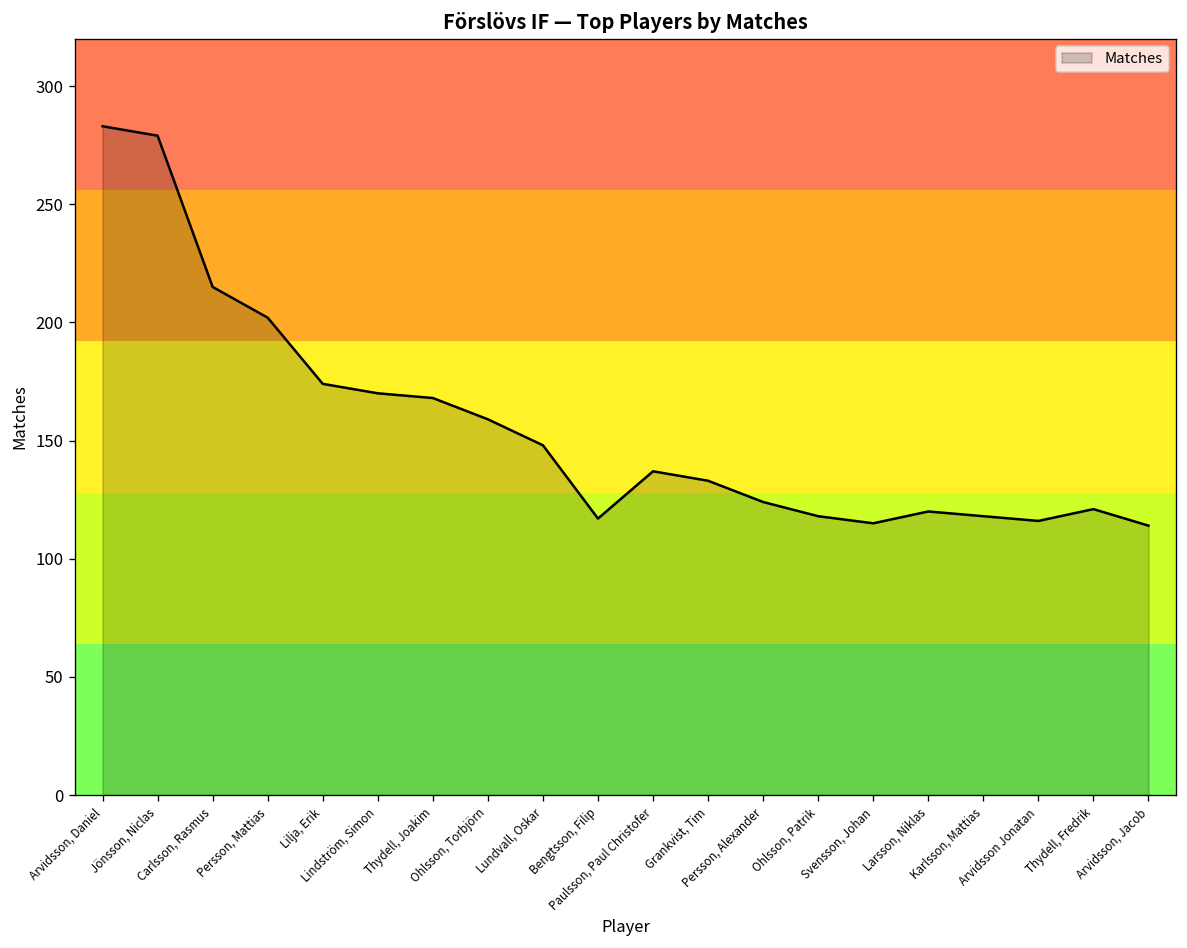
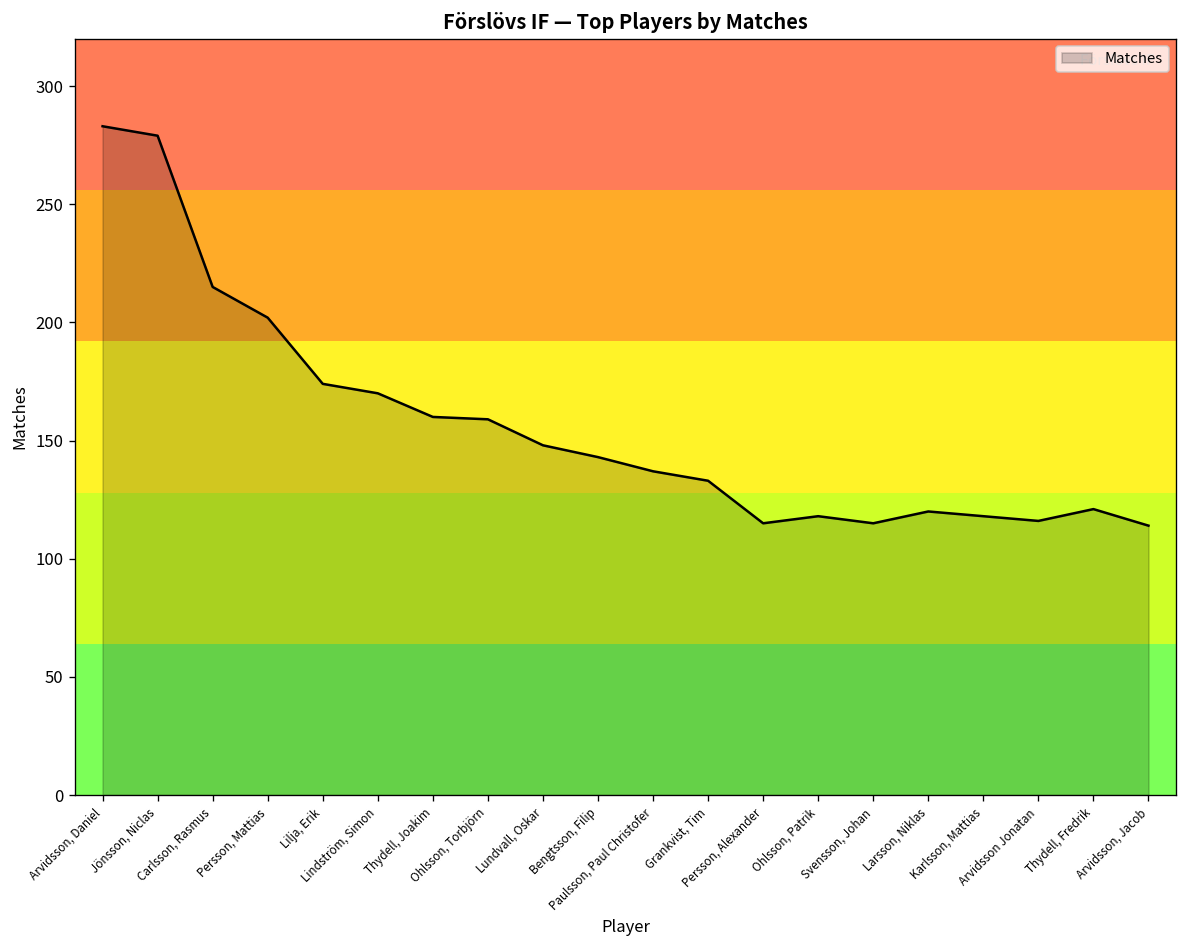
Thydell, Joakim: 168 -> 160
Bengtsson, Filip: 117 -> 143
Persson, Alexander: 124 -> 115
